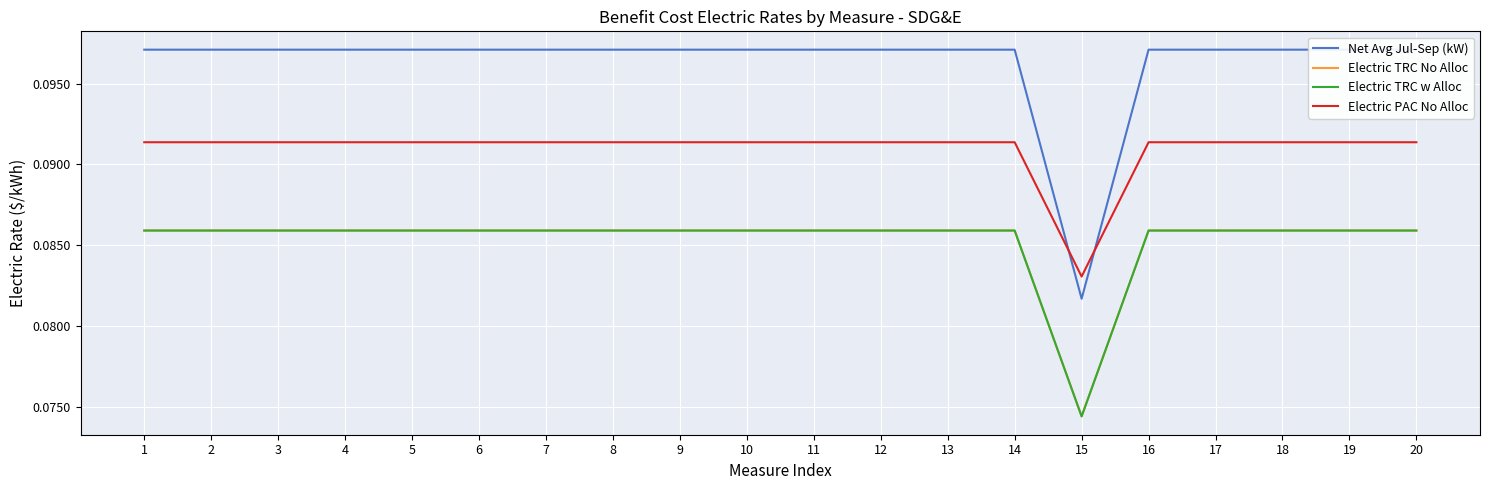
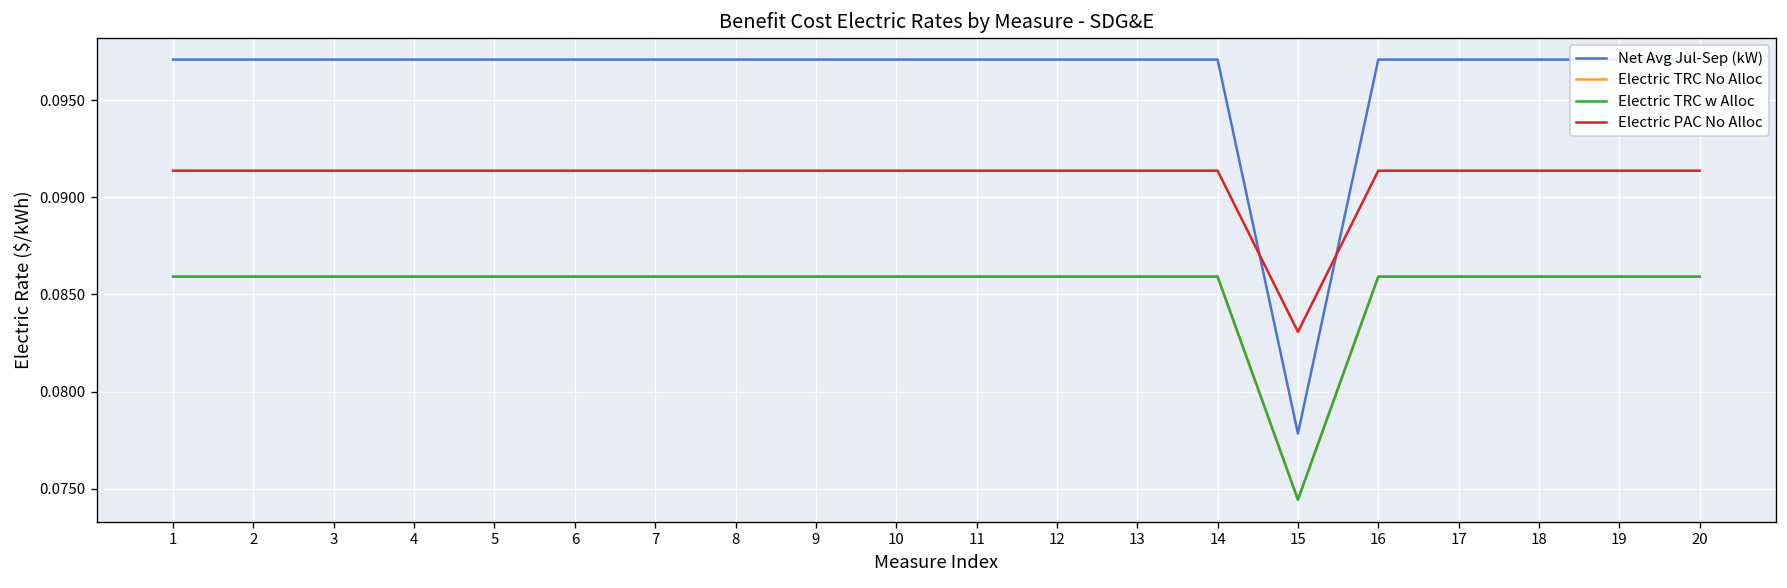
Net Avg Jul-Sep (kW), 15: 0.0817 -> 0.0778
